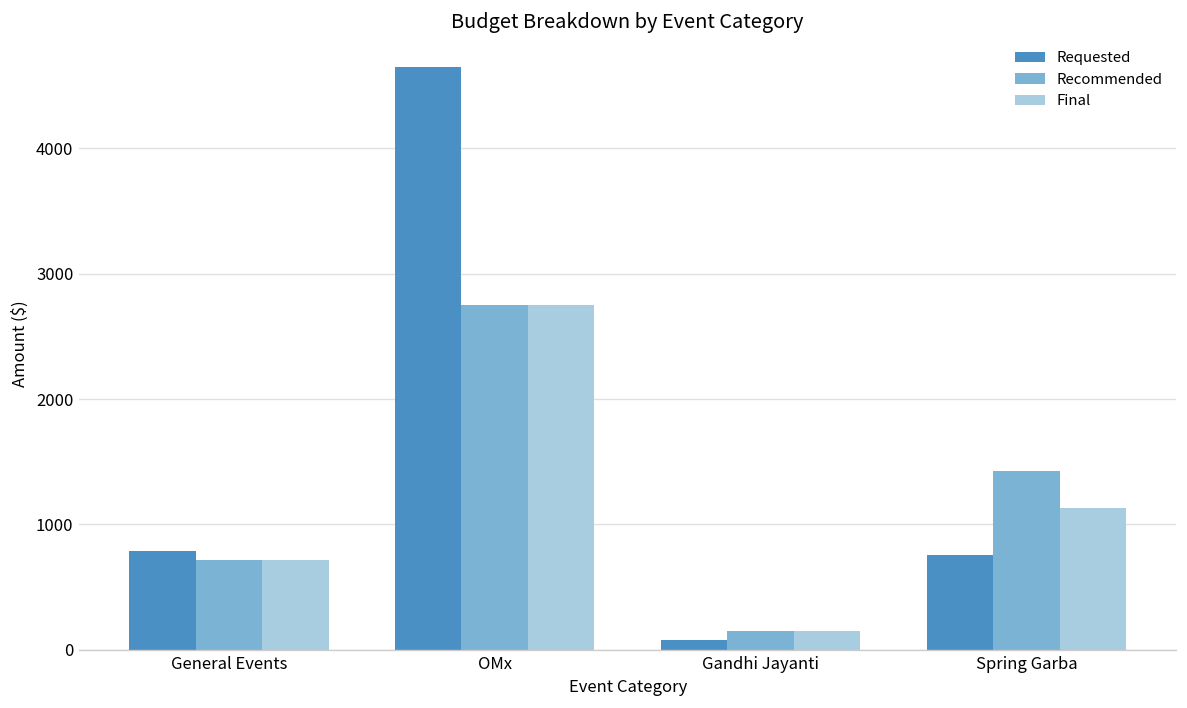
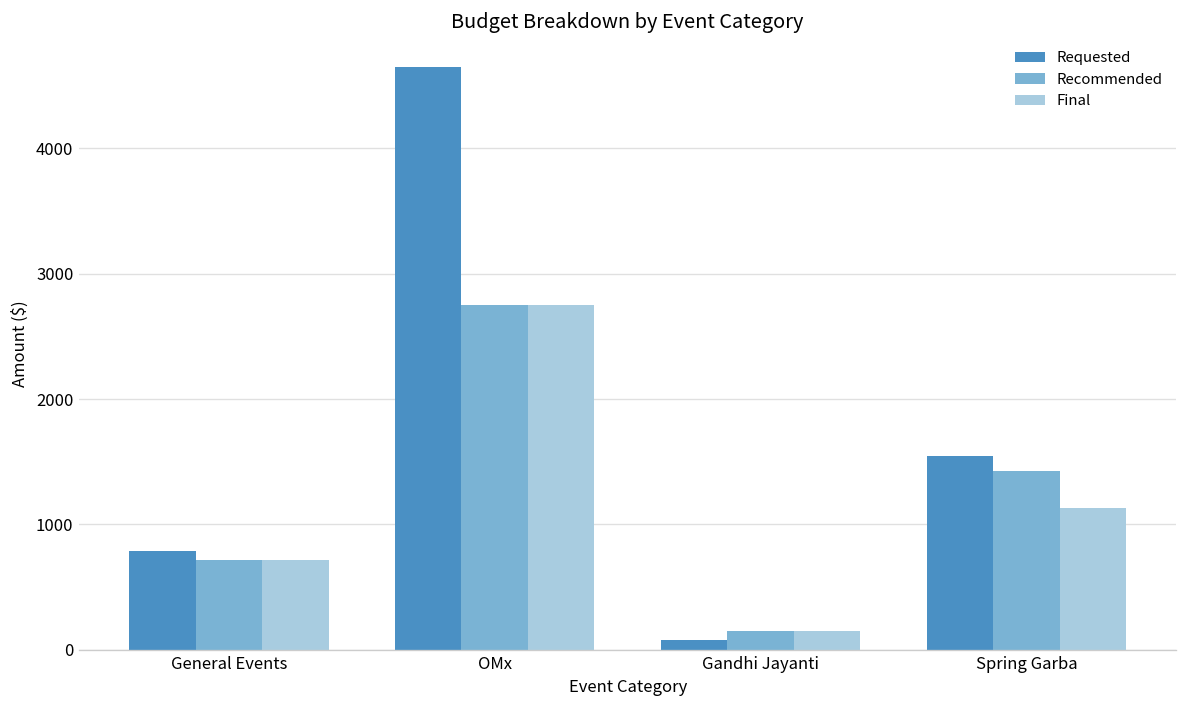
Requested, Spring Garba: 750 -> 1550
